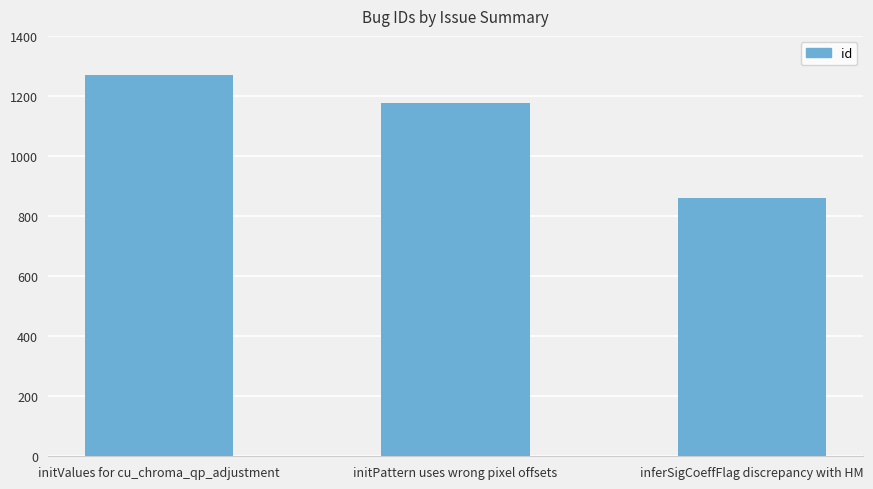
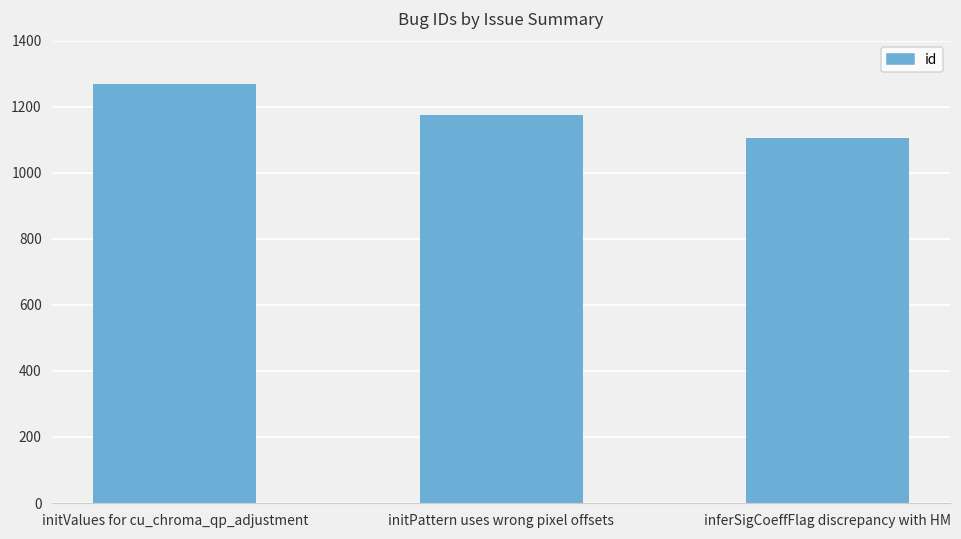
inferSigCoeffFlag discrepancy with HM: 860 -> 1110
